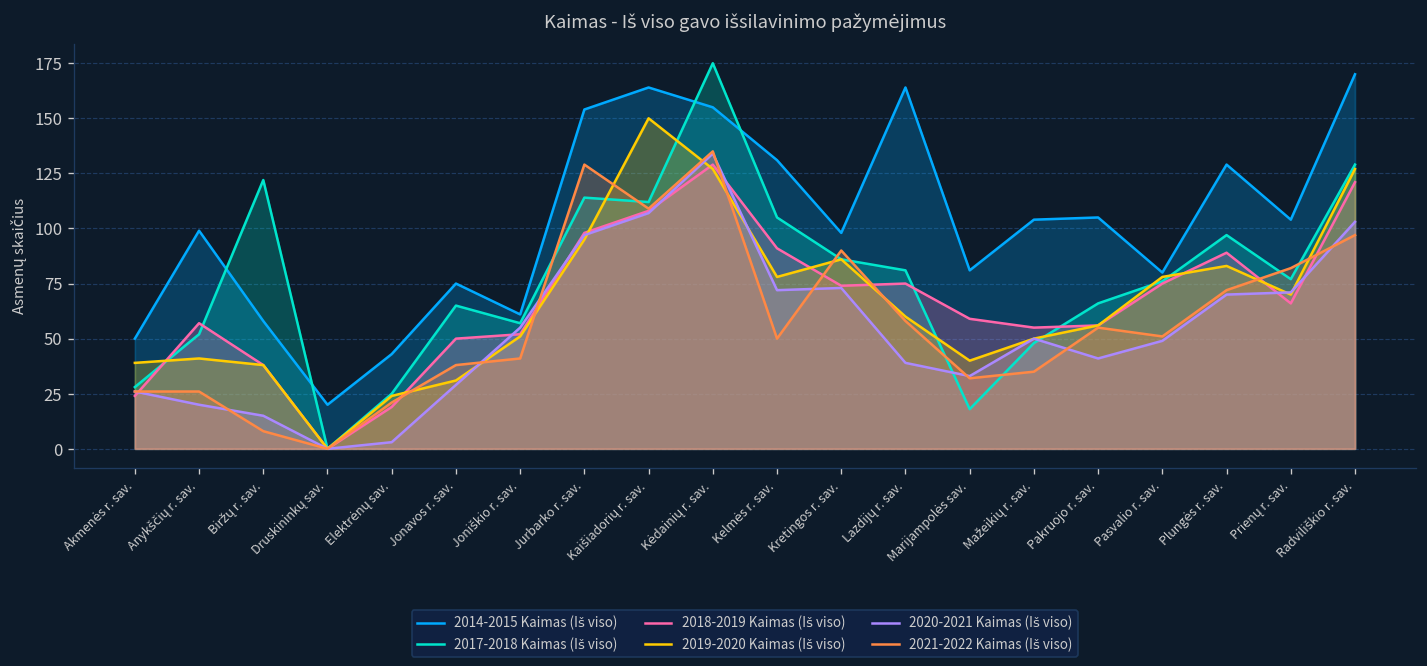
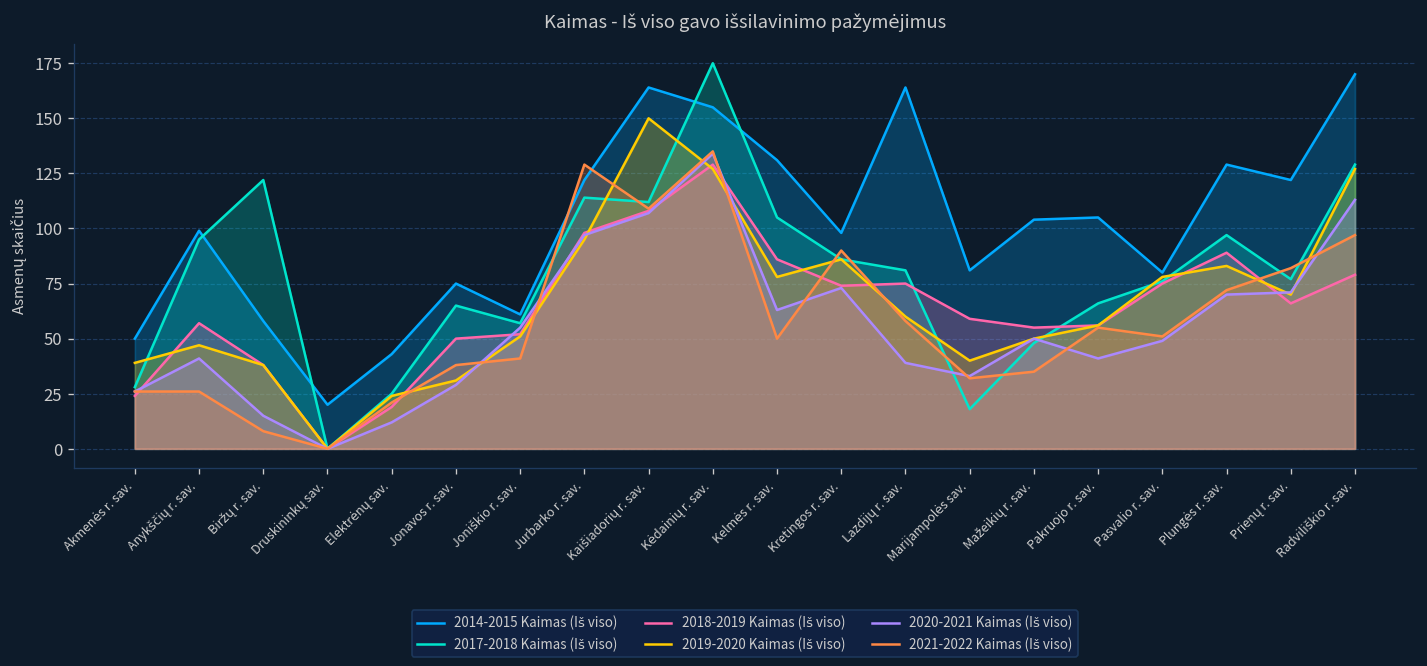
2017-2018 Kaimas (Iš viso), Anykščių r. sav.: 52 -> 95
2019-2020 Kaimas (Iš viso), Anykščių r. sav.: 41 -> 47
2020-2021 Kaimas (Iš viso), Anykščių r. sav.: 20 -> 41
2020-2021 Kaimas (Iš viso), Elektrėnų sav.: 3 -> 12
2014-2015 Kaimas (Iš viso), Jurbarko r. sav.: 154 -> 122
2018-2019 Kaimas (Iš viso), Kelmės r. sav.: 91 -> 86
2020-2021 Kaimas (Iš viso), Kelmės r. sav.: 72 -> 63
2014-2015 Kaimas (Iš viso), Prienų r. sav.: 104 -> 122
2018-2019 Kaimas (Iš viso), Radviliškio r. sav.: 121 -> 79
2020-2021 Kaimas (Iš viso), Radviliškio r. sav.: 103 -> 113
